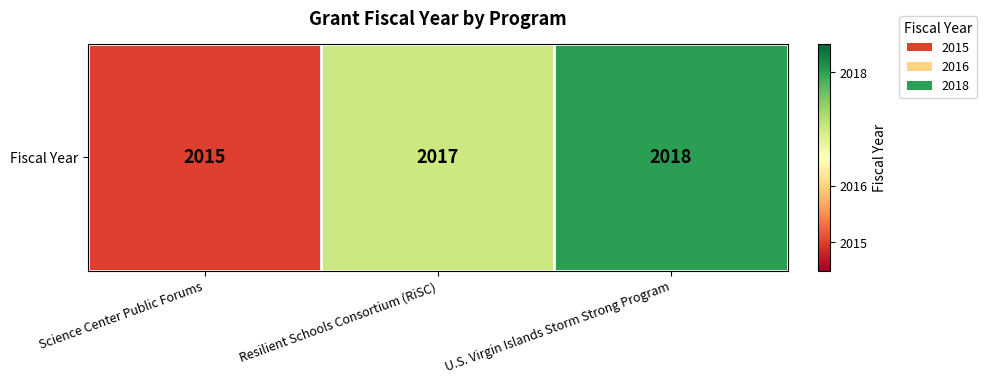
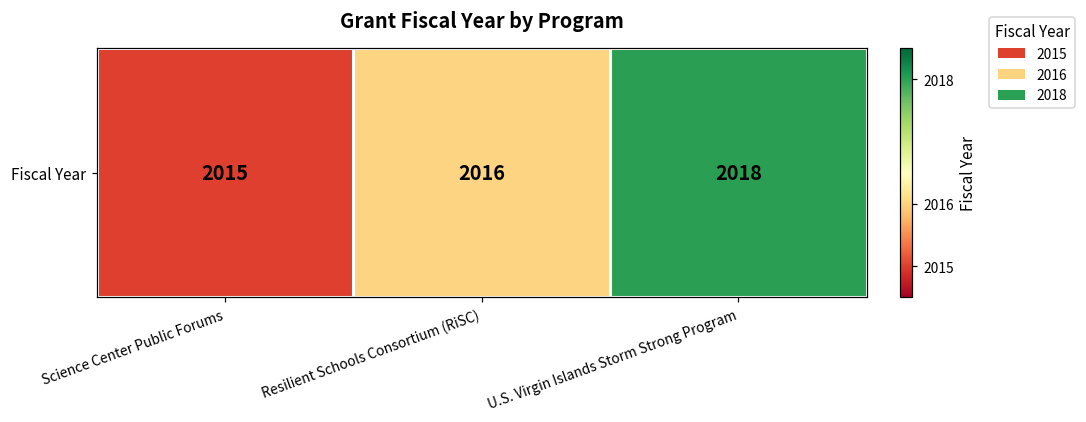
Fiscal Year, Resilient Schools Consortium (RiSC): 2017 -> 2016
